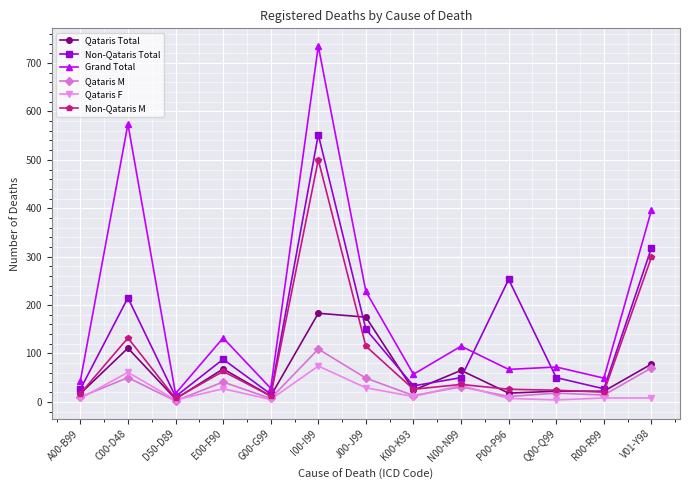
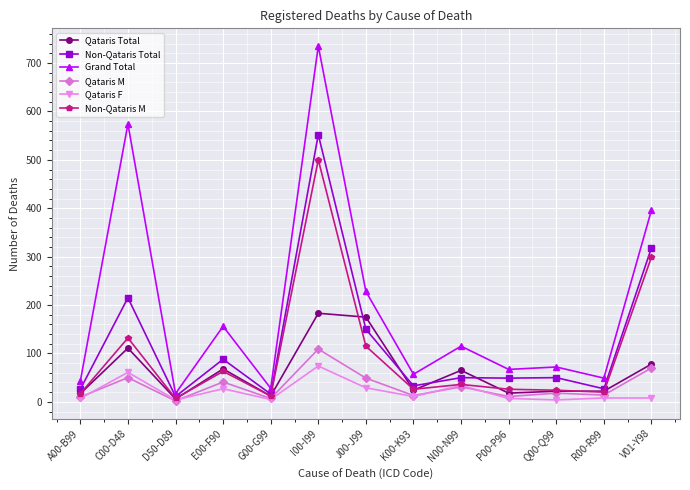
Grand Total, E00-F90: 130 -> 160
Non-Qataris Total, P00-P96: 250 -> 50
